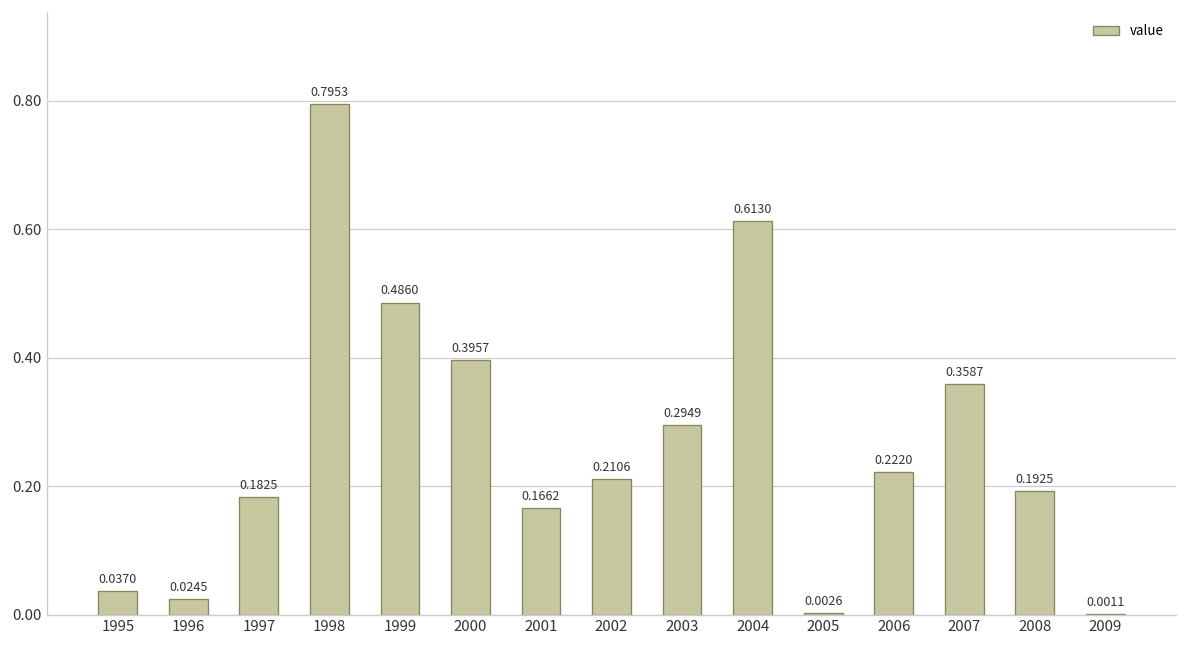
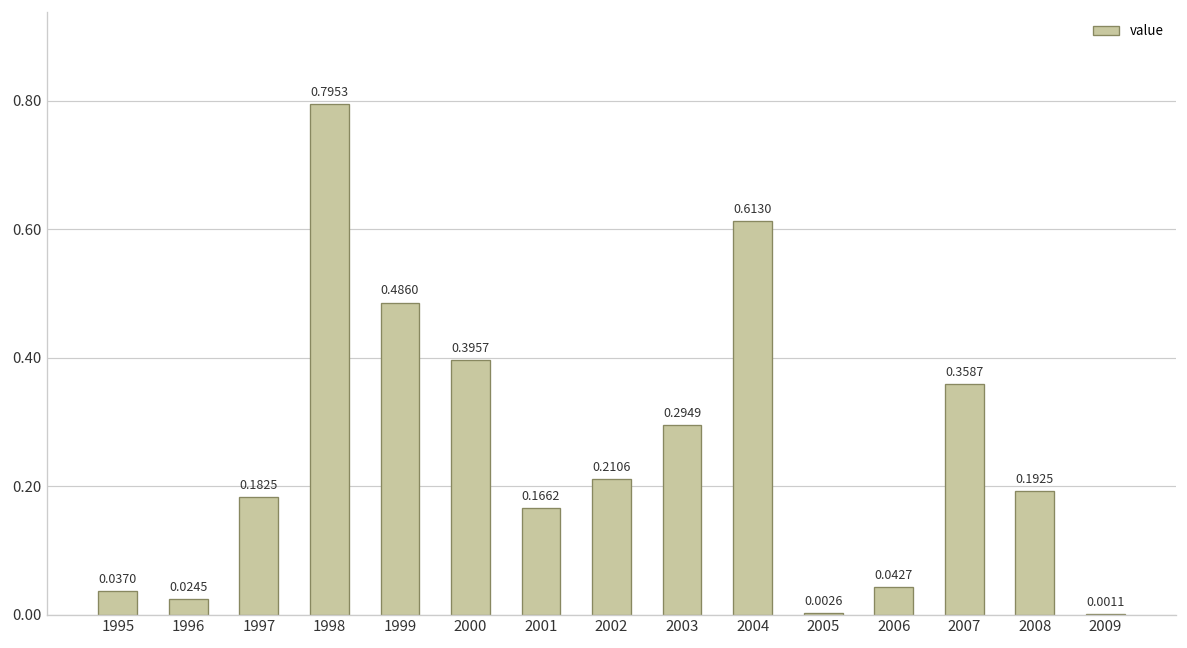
2006: 0.2220 -> 0.0427
